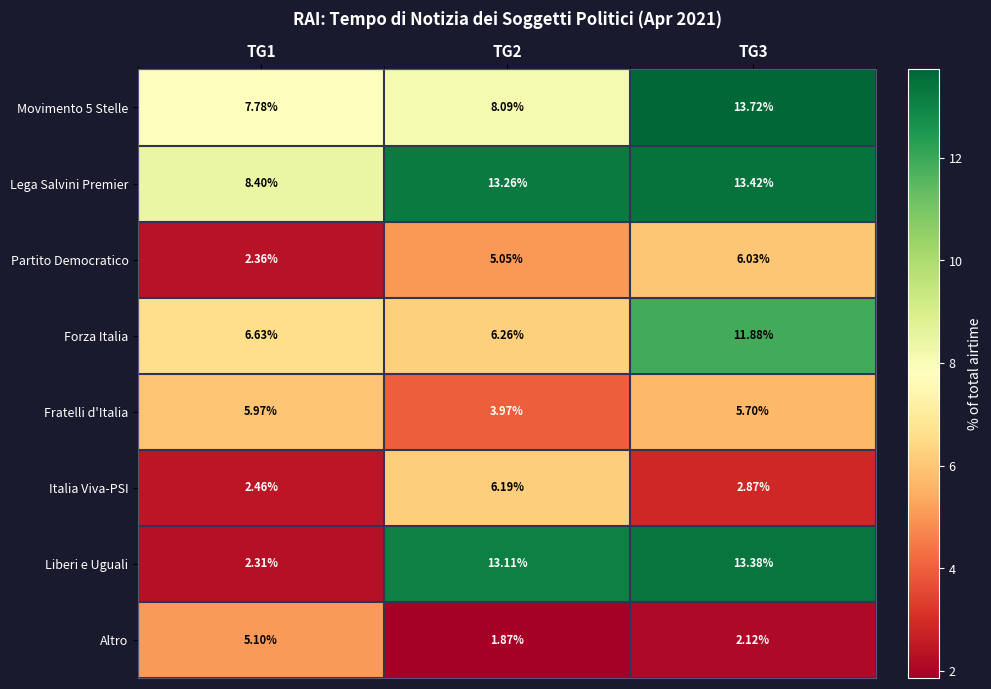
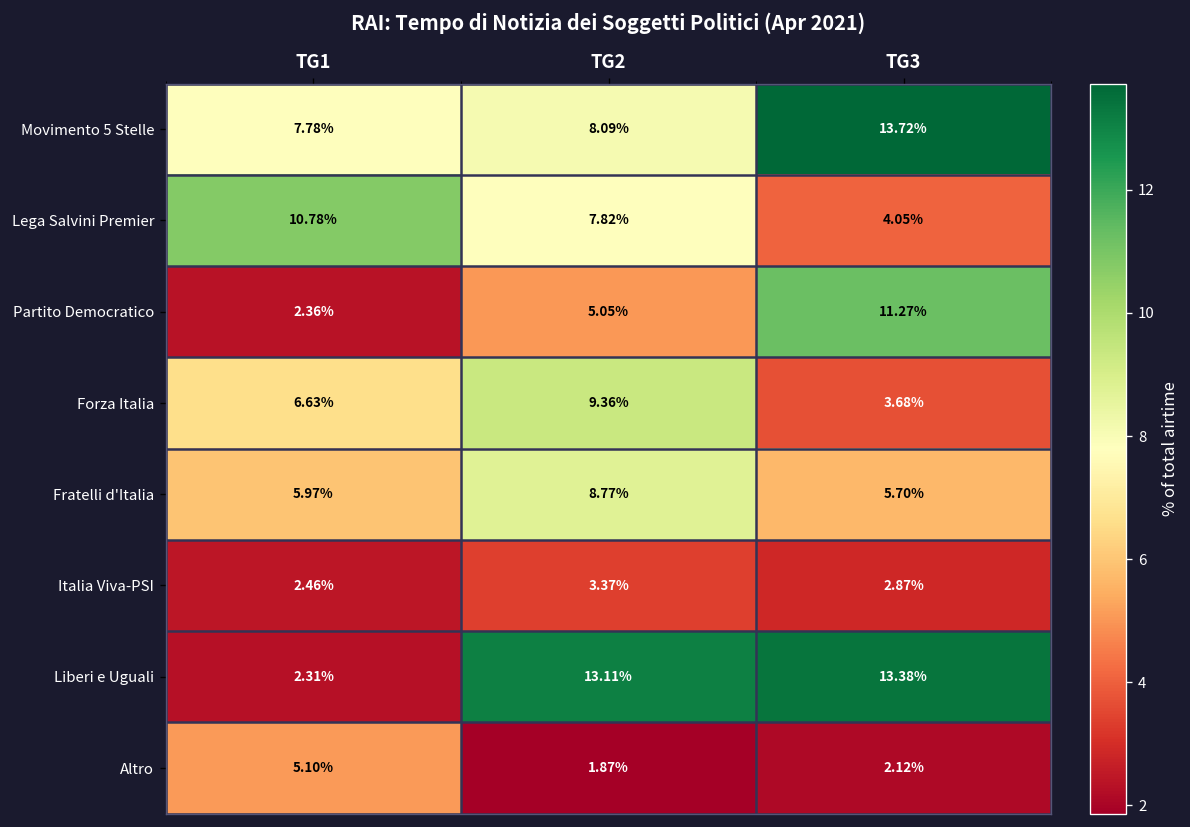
Lega Salvini Premier, TG1: 8.40% -> 10.78%
Lega Salvini Premier, TG2: 13.26% -> 7.82%
Lega Salvini Premier, TG3: 13.42% -> 4.05%
Partito Democratico, TG3: 6.03% -> 11.27%
Forza Italia, TG2: 6.26% -> 9.36%
Forza Italia, TG3: 11.88% -> 3.68%
Fratelli d'Italia, TG2: 3.97% -> 8.77%
Italia Viva-PSI, TG2: 6.19% -> 3.37%
